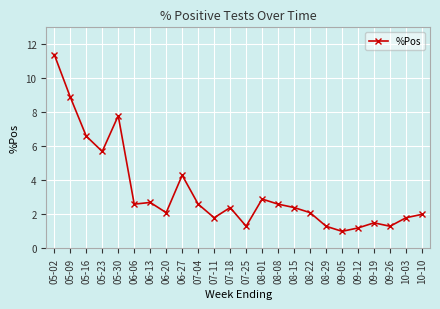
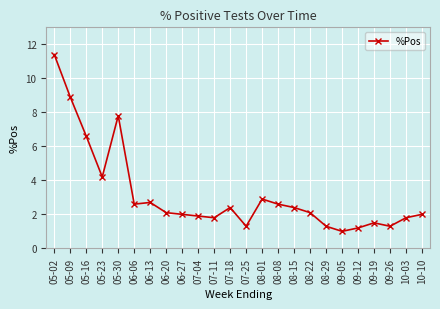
05-23: 5.7 -> 4.2
06-27: 4.3 -> 2.0
07-04: 2.6 -> 1.9
